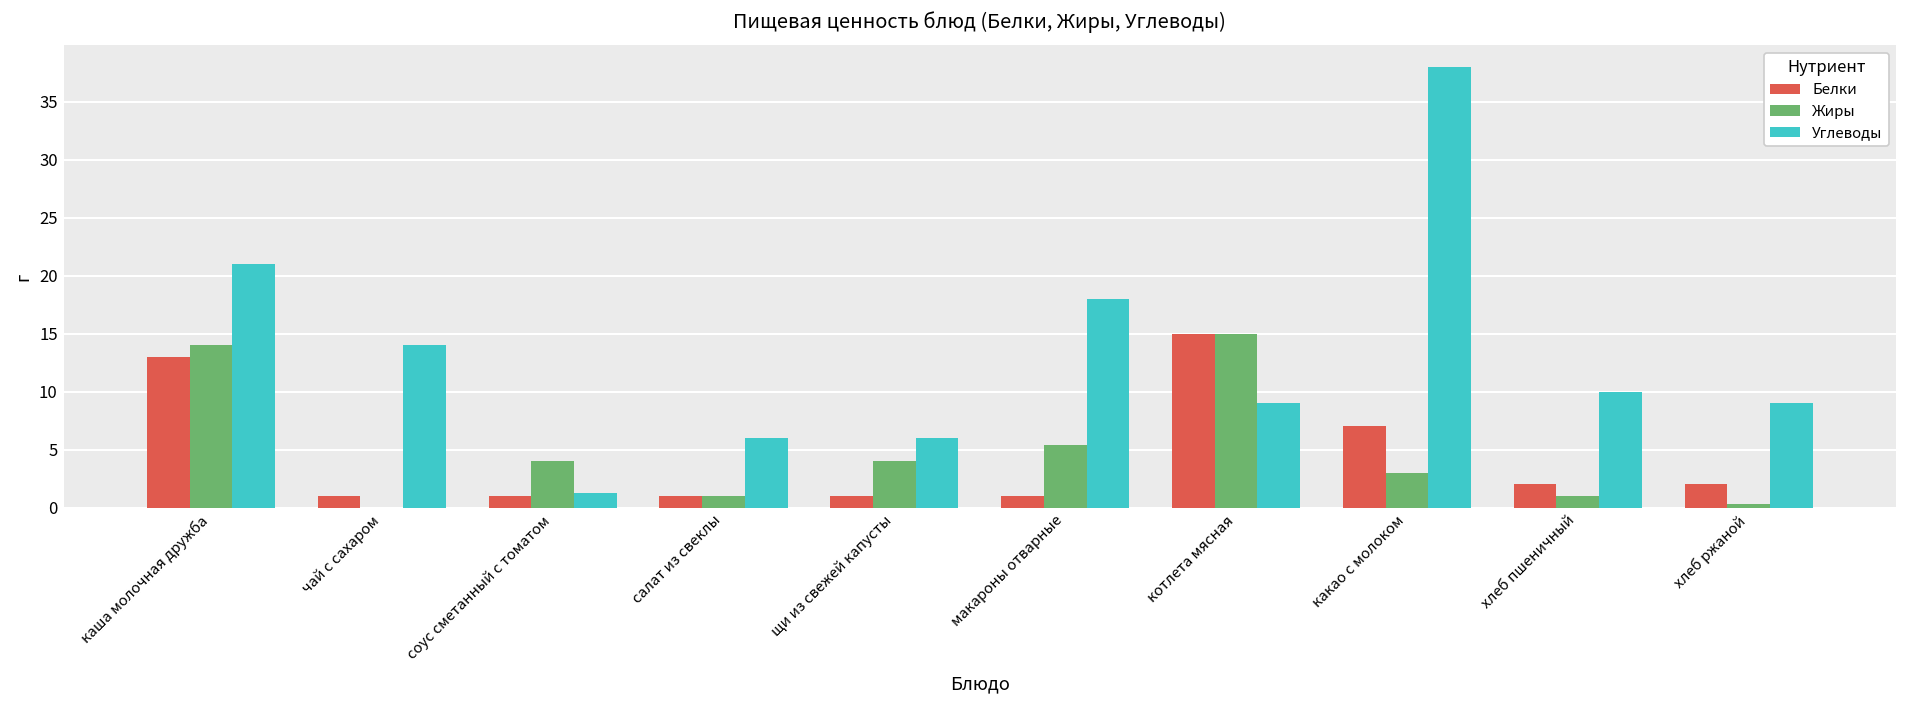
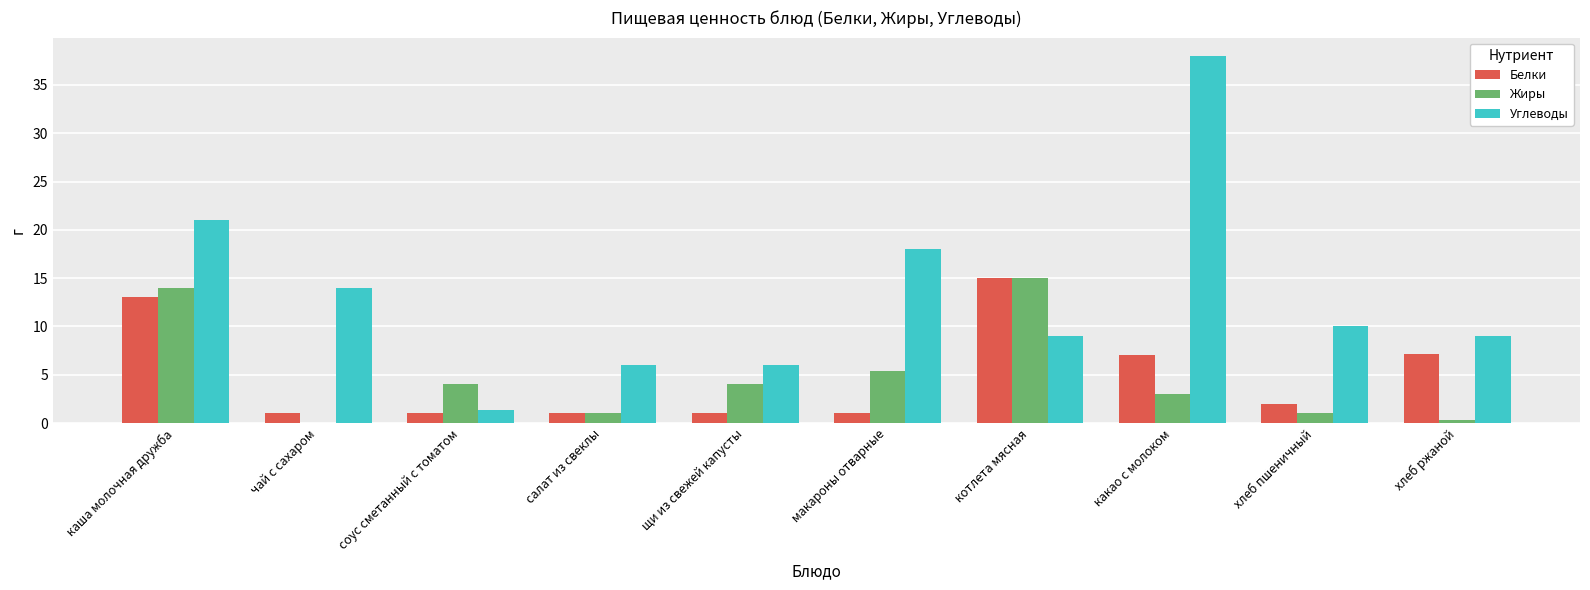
Белки, хлеб ржаной: 2 -> 7
